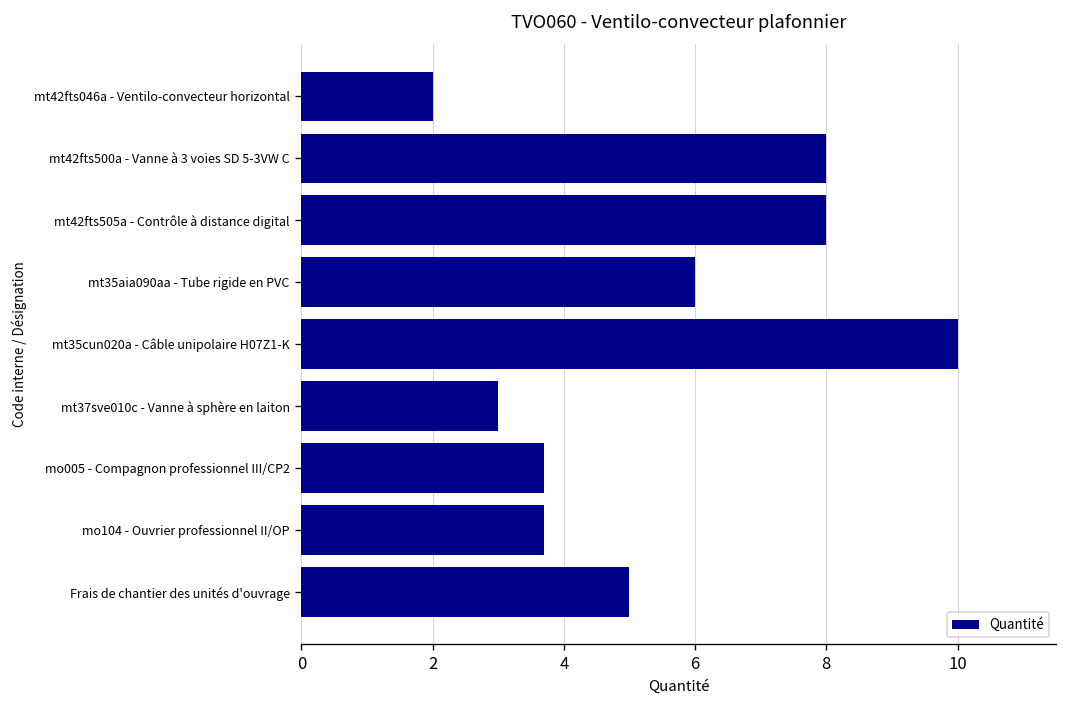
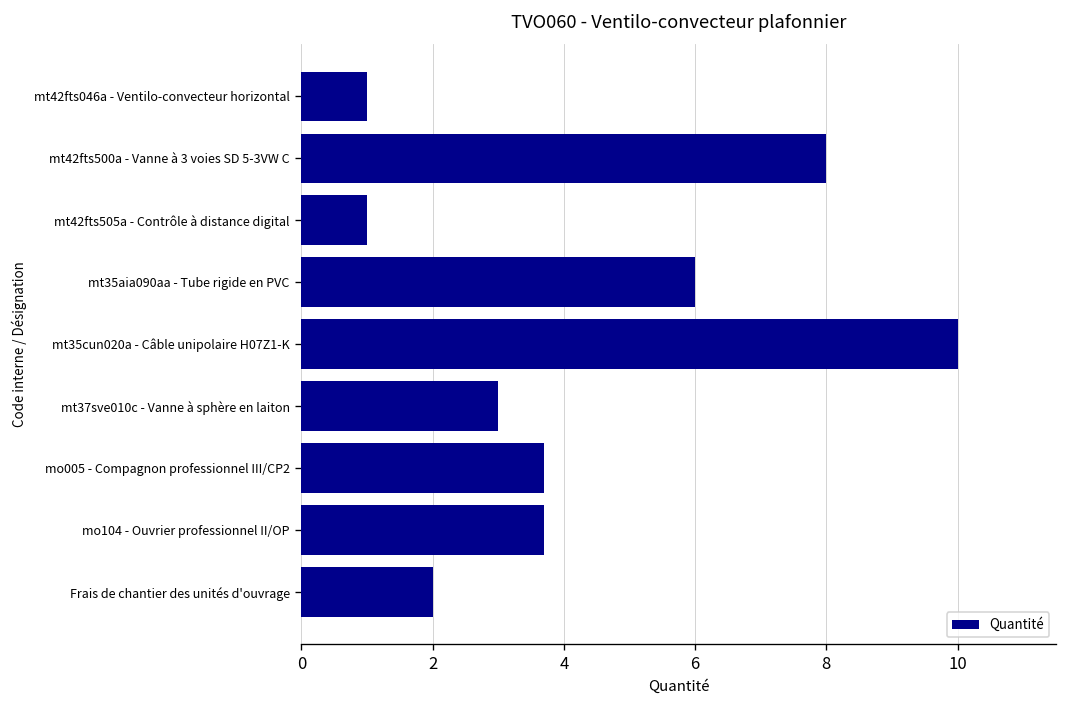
mt42fts046a - Ventilo-convecteur horizontal: 2 -> 1
mt42fts505a - Contrôle à distance digital: 8 -> 1
Frais de chantier des unités d'ouvrage: 5 -> 2
